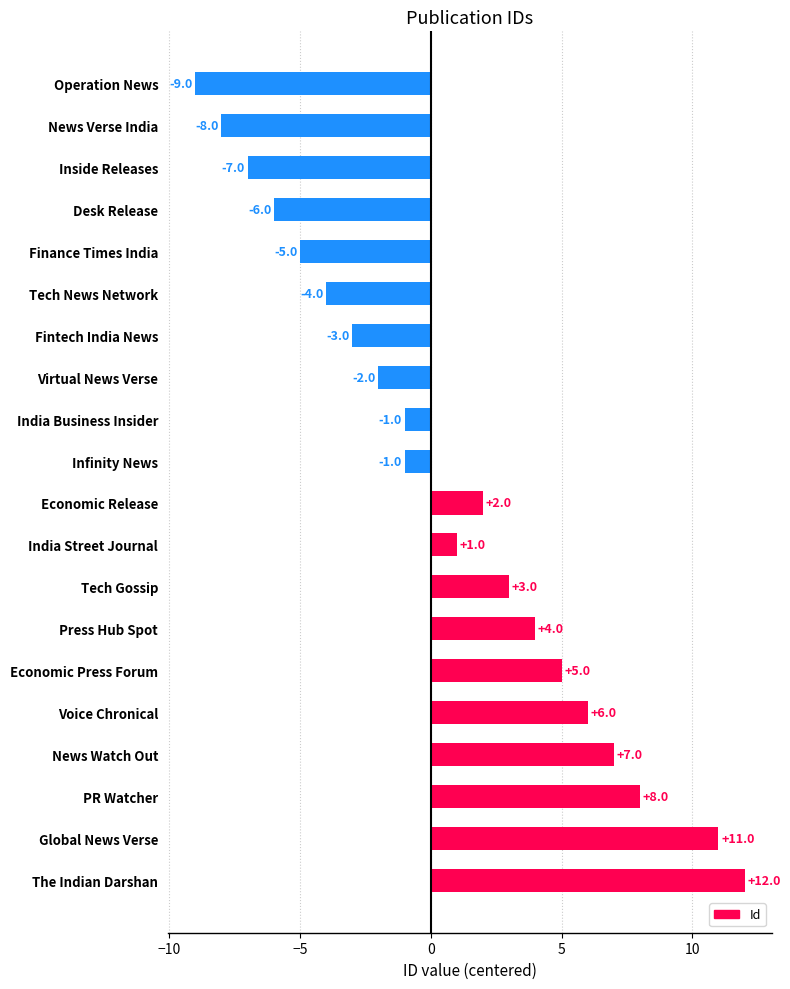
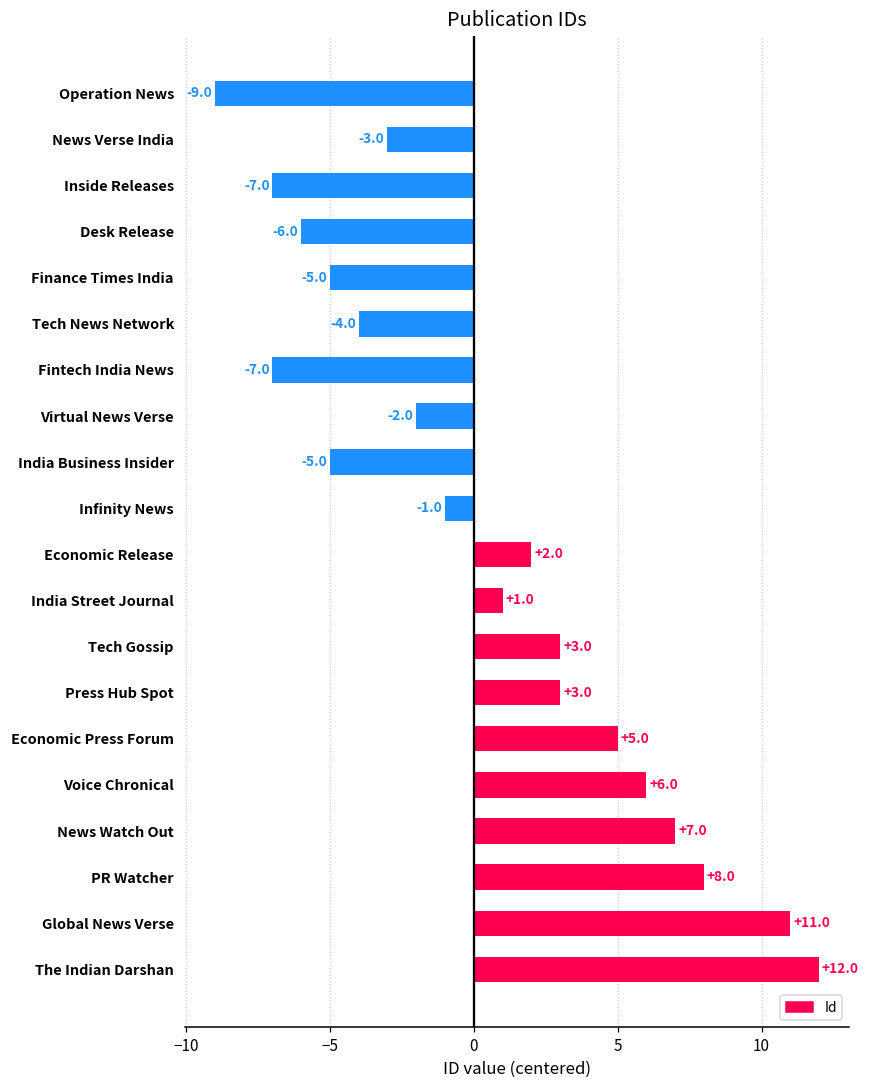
News Verse India: -8.0 -> -3.0
Fintech India News: -3.0 -> -7.0
India Business Insider: -1.0 -> -5.0
Press Hub Spot: +4.0 -> +3.0
